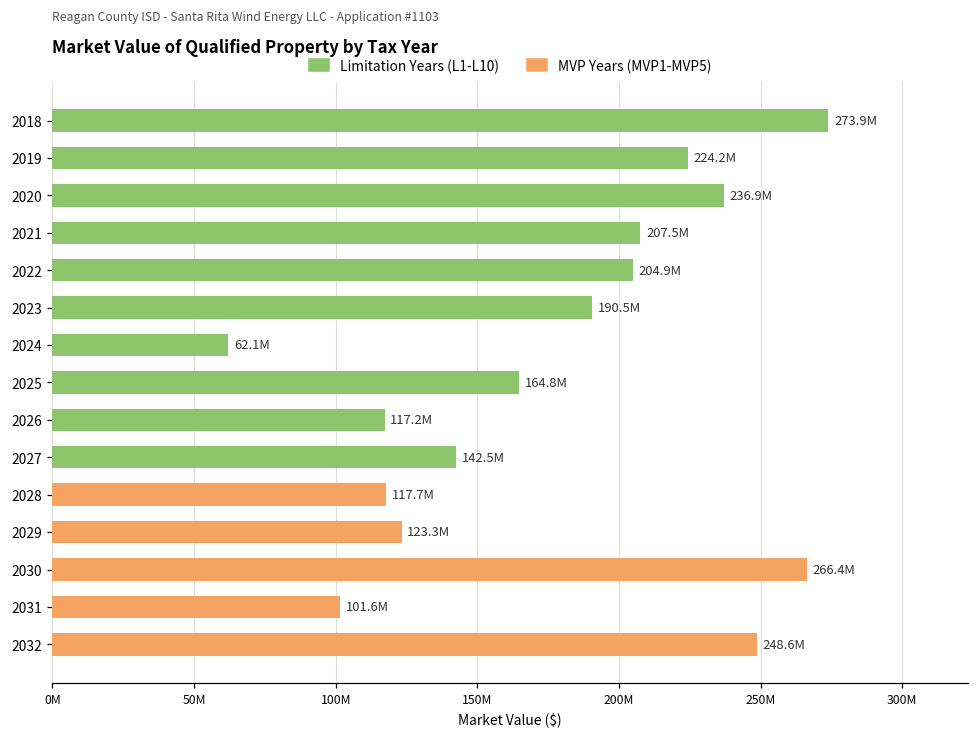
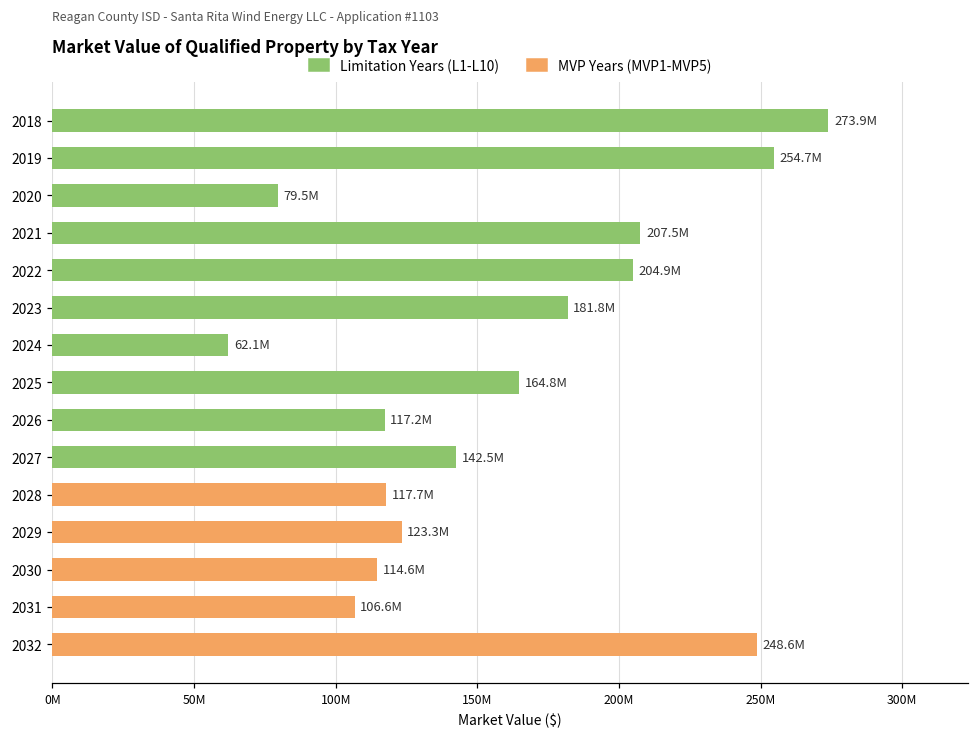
2019: 224.2M -> 254.7M
2020: 236.9M -> 79.5M
2023: 190.5M -> 181.8M
2030: 266.4M -> 114.6M
2031: 101.6M -> 106.6M
